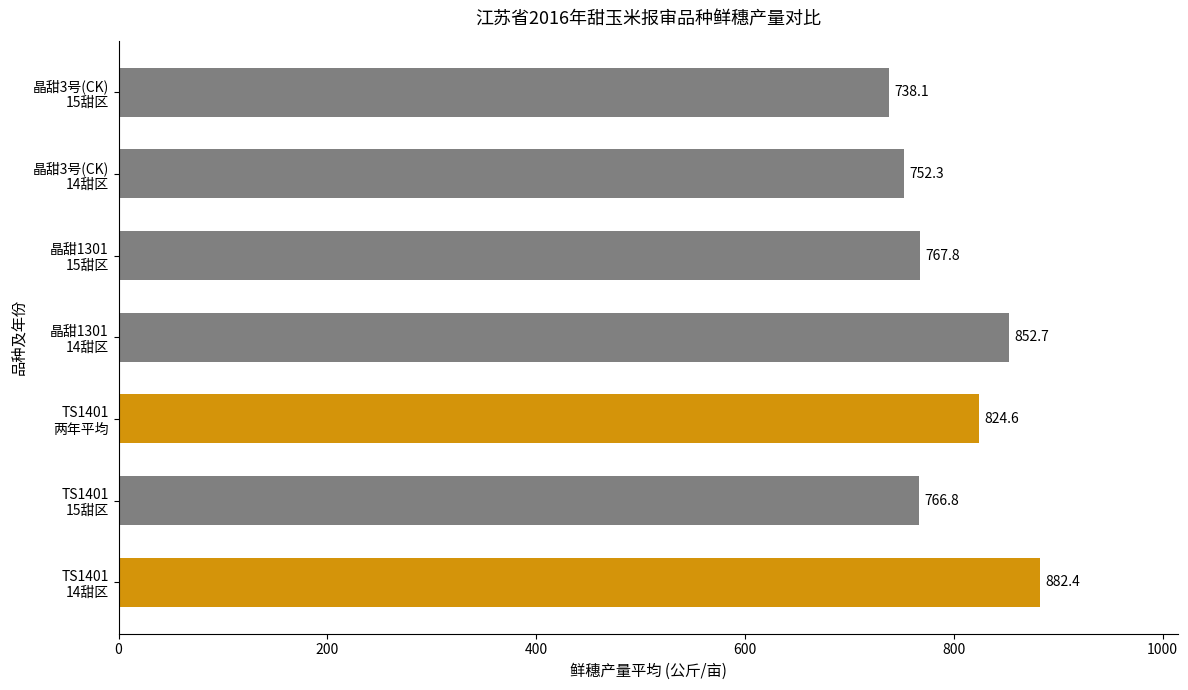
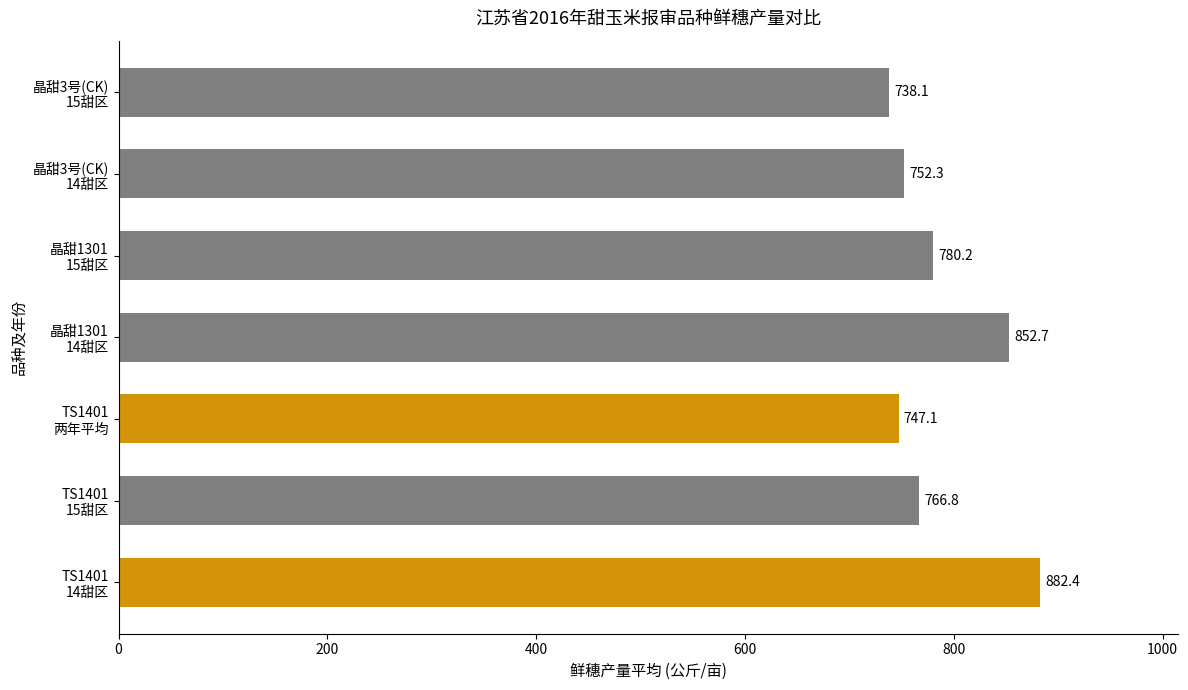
晶甜1301 15甜区: 767.8 -> 780.2
TS1401 两年平均: 824.6 -> 747.1
